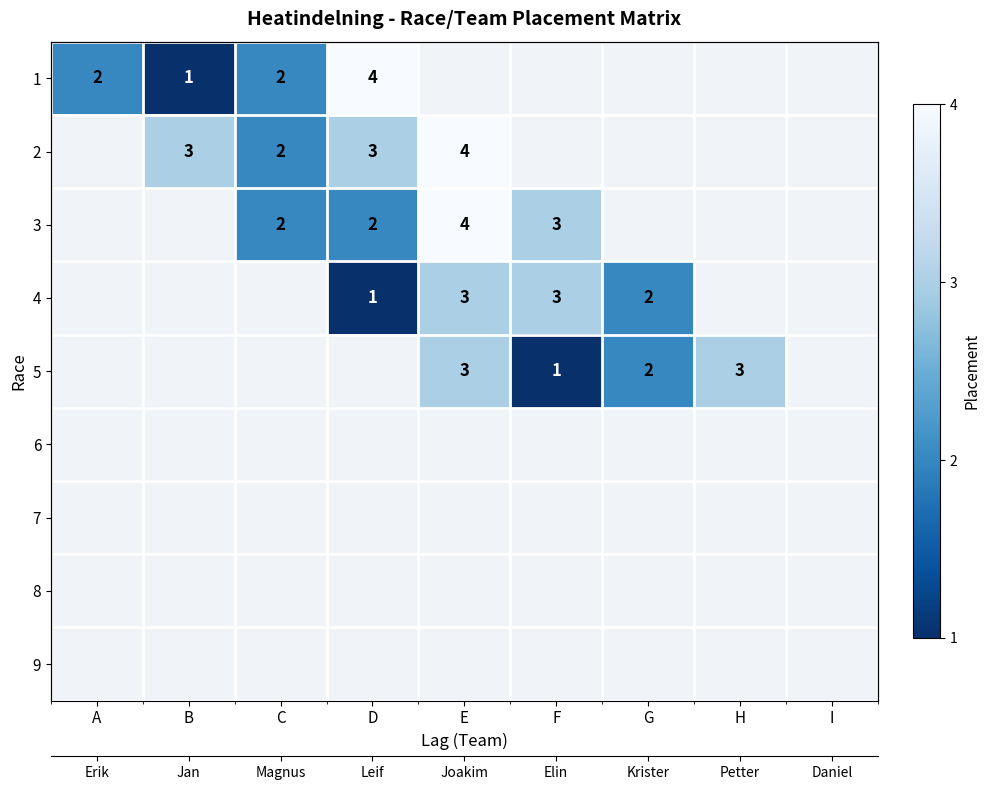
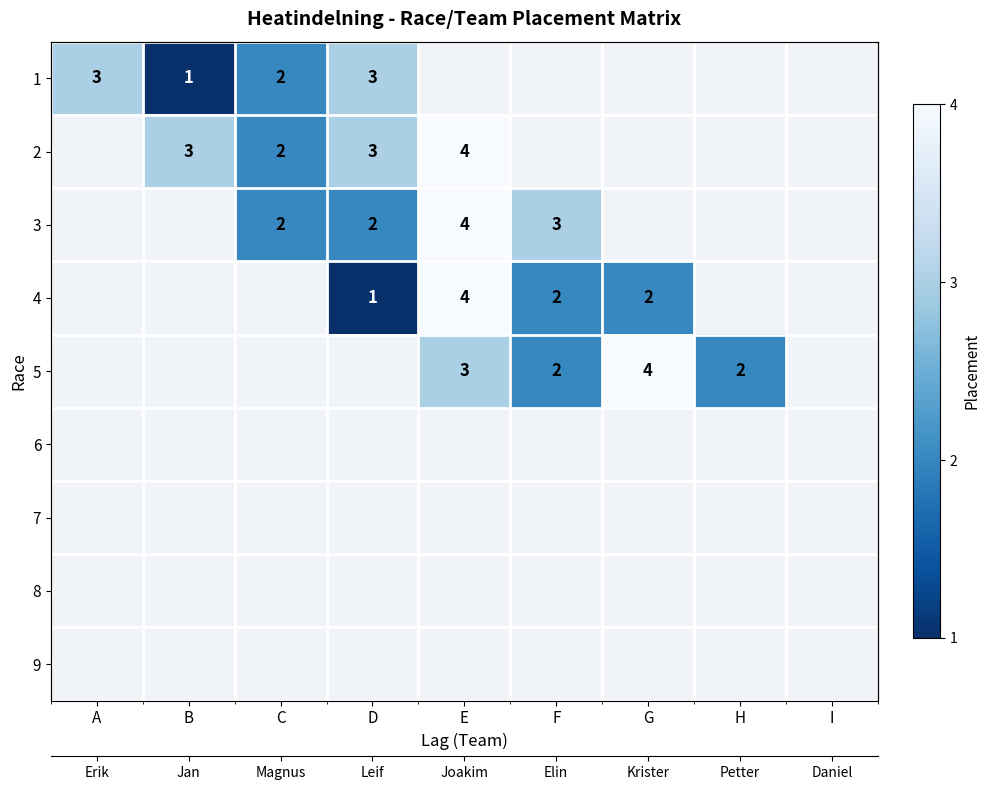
1, A: 2 -> 3
1, D: 4 -> 3
4, E: 3 -> 4
4, F: 3 -> 2
5, F: 1 -> 2
5, G: 2 -> 4
5, H: 3 -> 2
